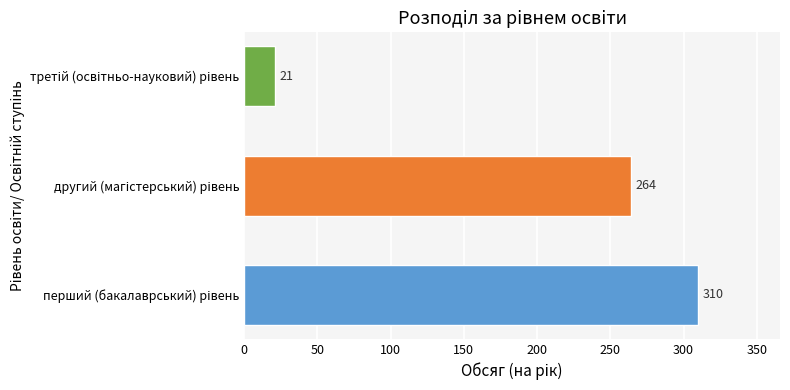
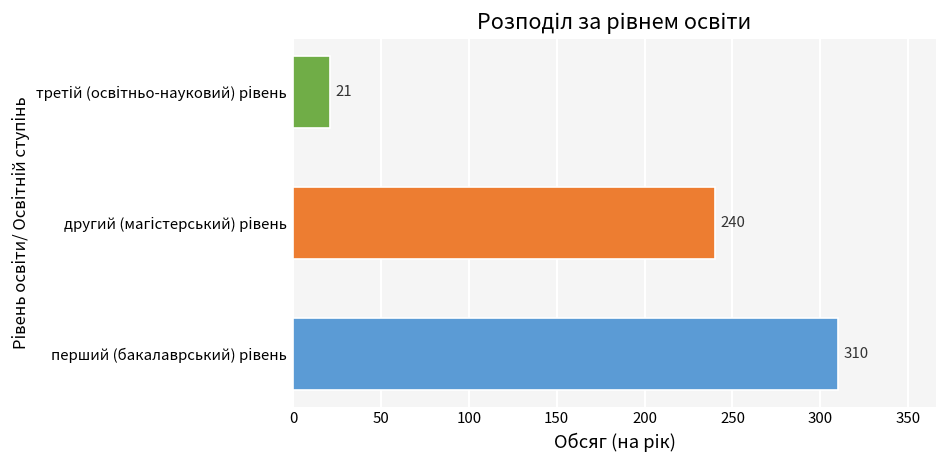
другий (магістерський) рівень: 264 -> 240
